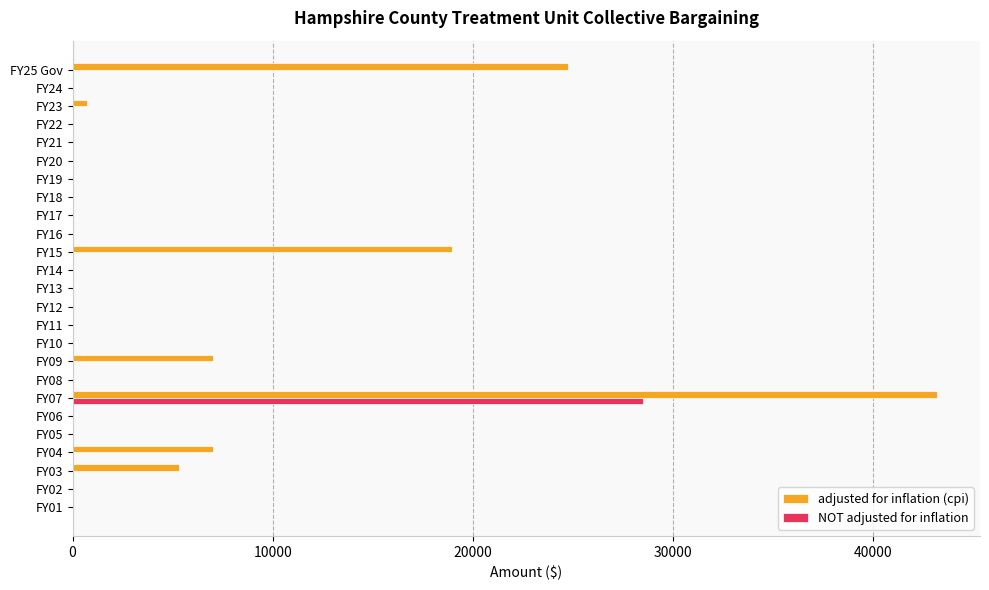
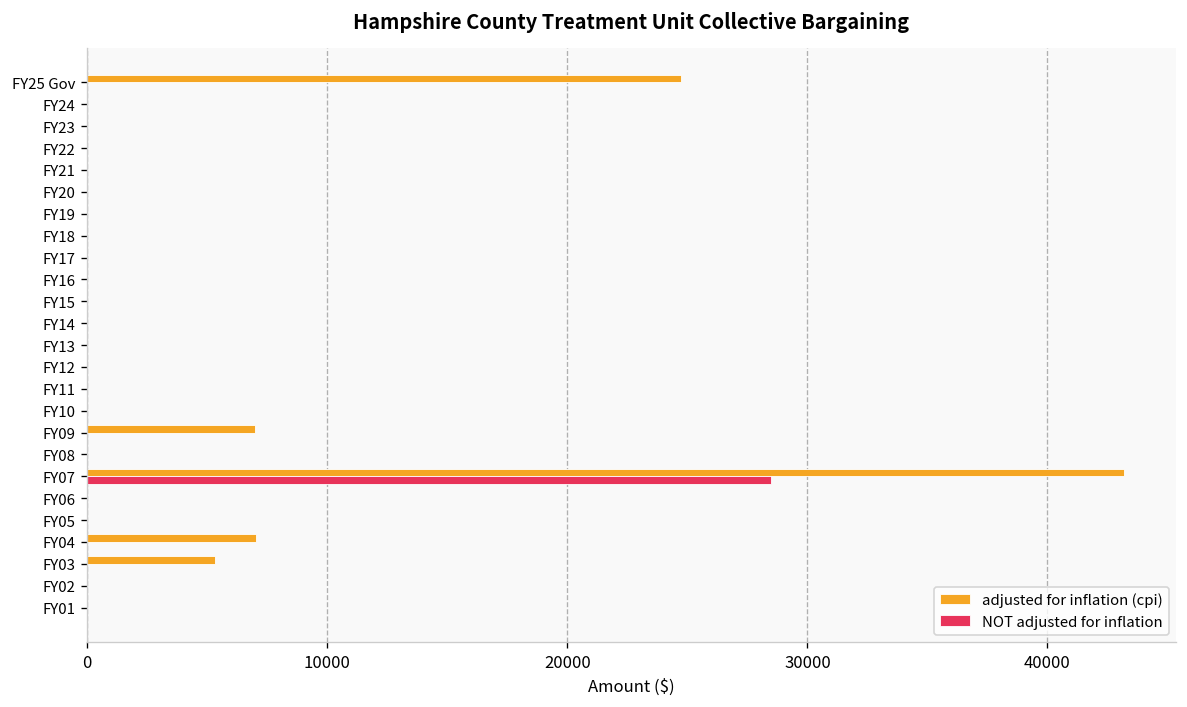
adjusted for inflation (cpi), FY23: 700 -> 0
adjusted for inflation (cpi), FY15: 19000 -> 0
